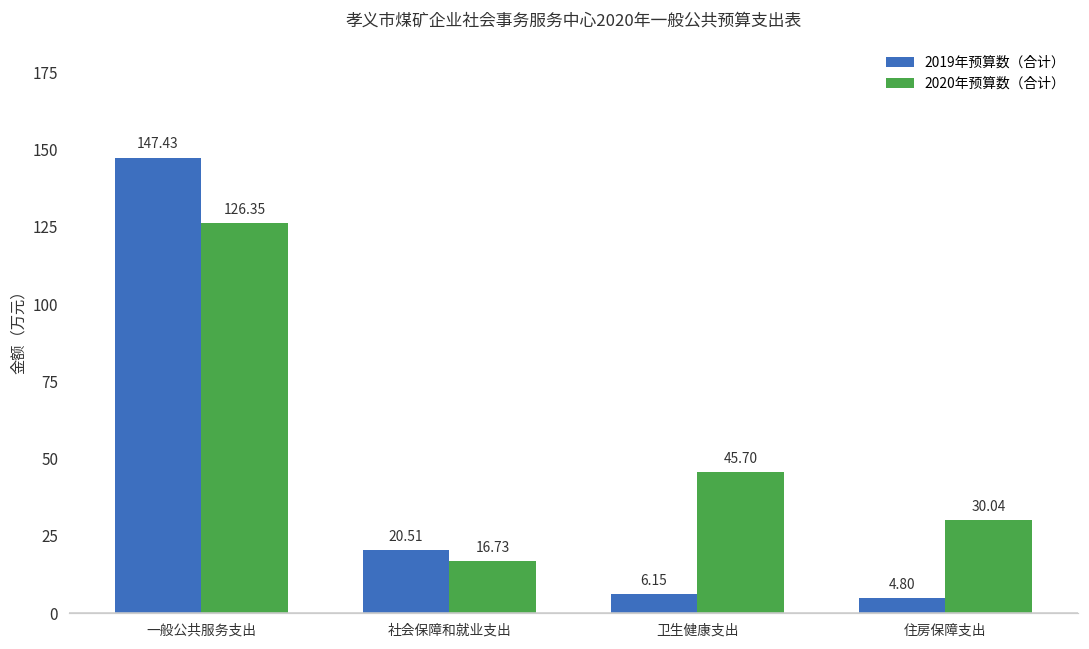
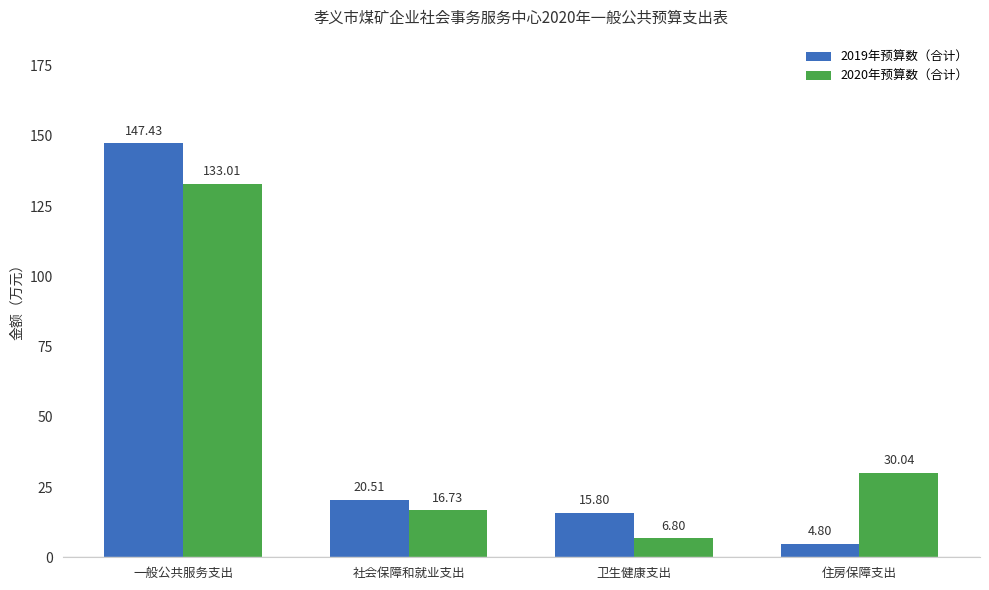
2020年预算数（合计）, 一般公共服务支出: 126.35 -> 133.01
2019年预算数（合计）, 卫生健康支出: 6.15 -> 15.80
2020年预算数（合计）, 卫生健康支出: 45.70 -> 6.80
